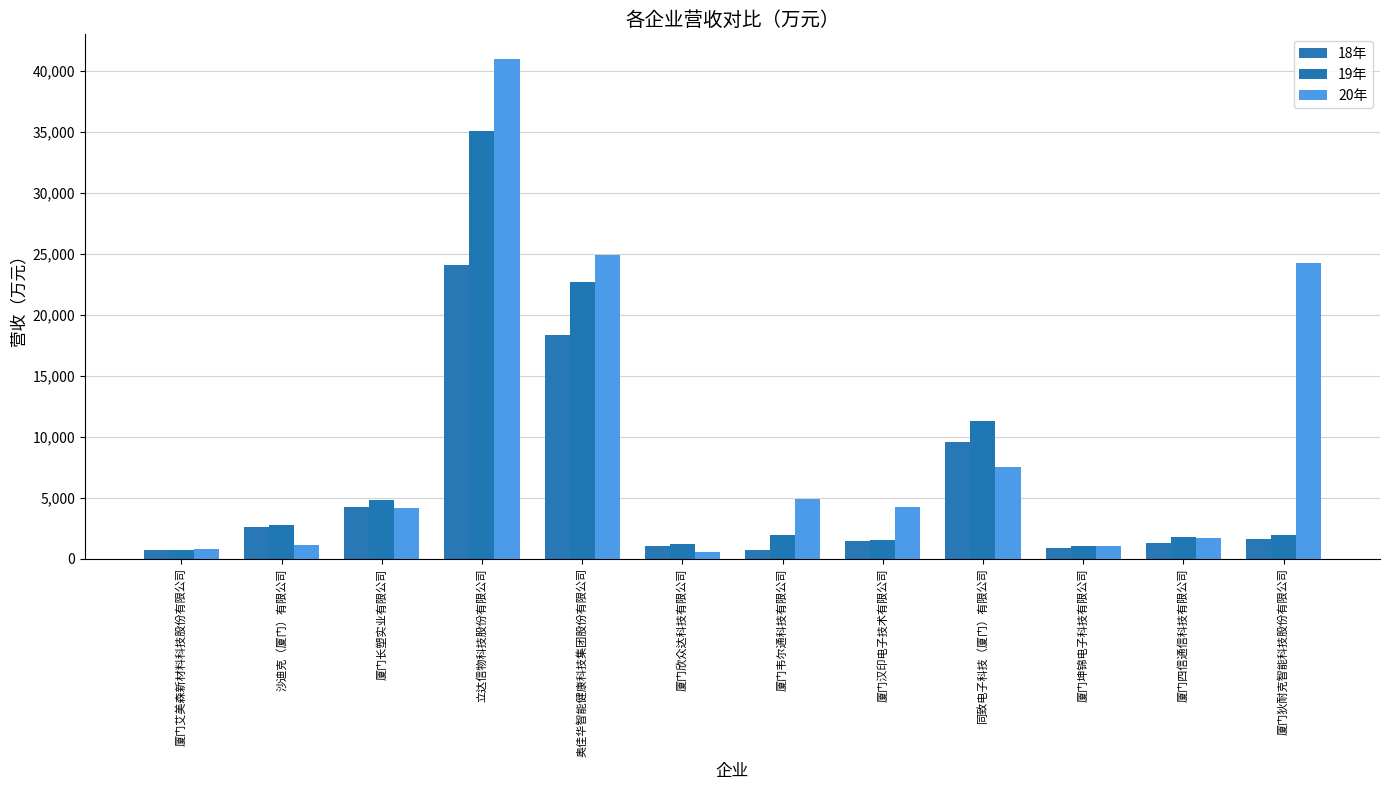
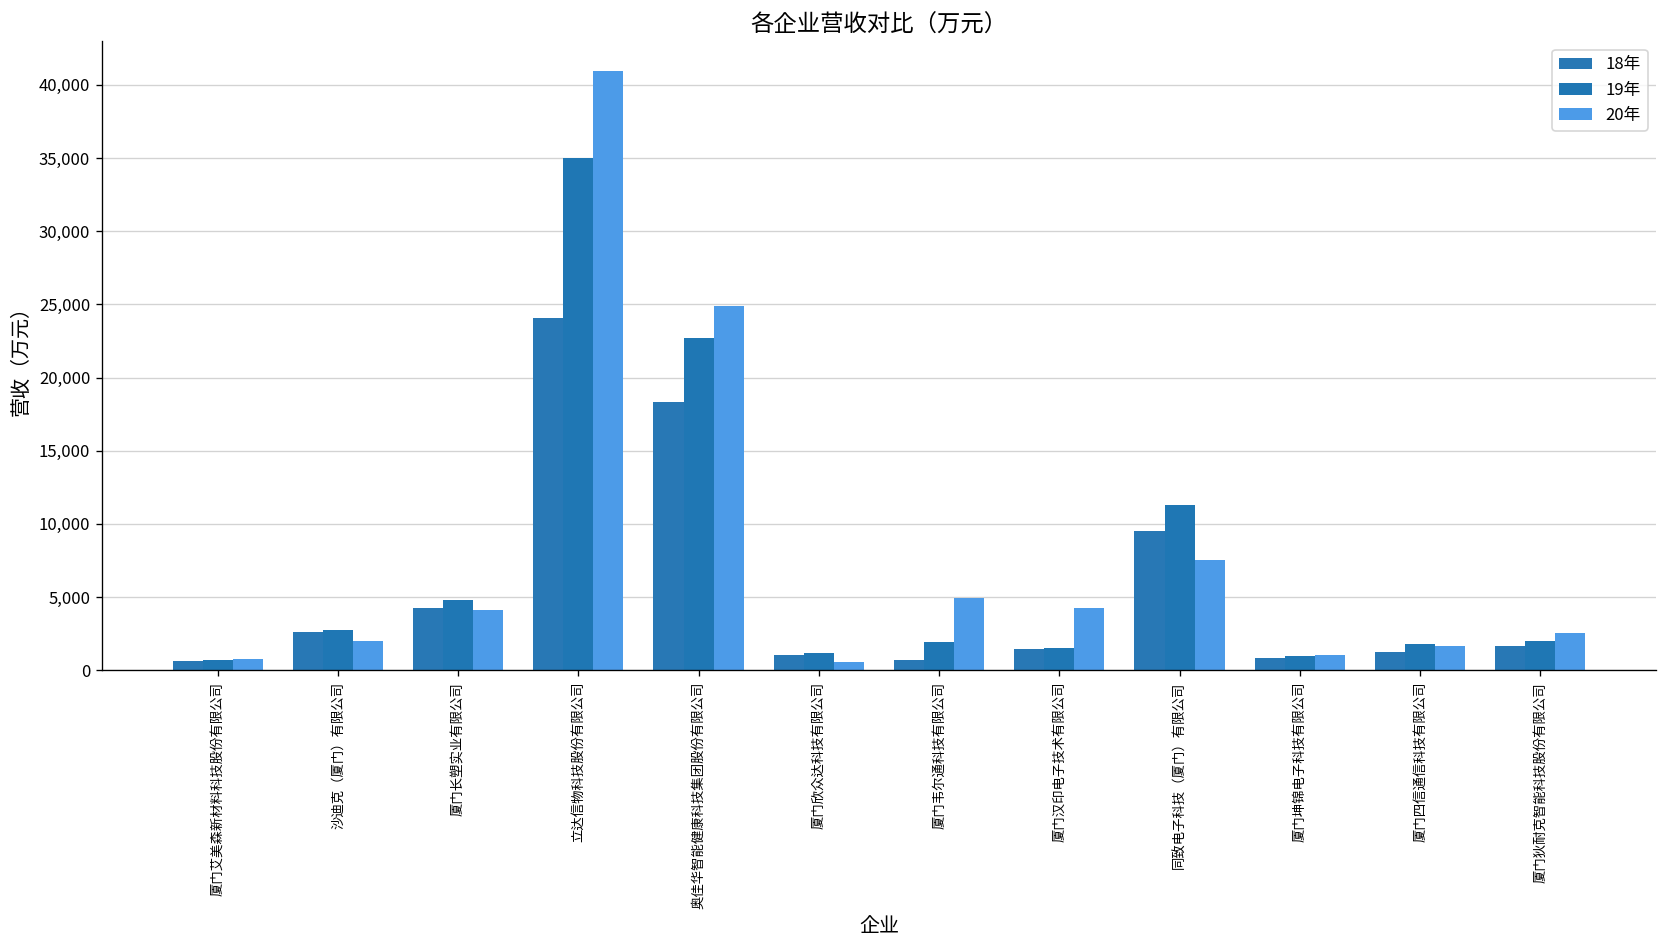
20年, 沙迪克（厦门）有限公司: 1,200 -> 2,000
20年, 厦门狄耐克智能科技股份有限公司: 24,300 -> 2,500
